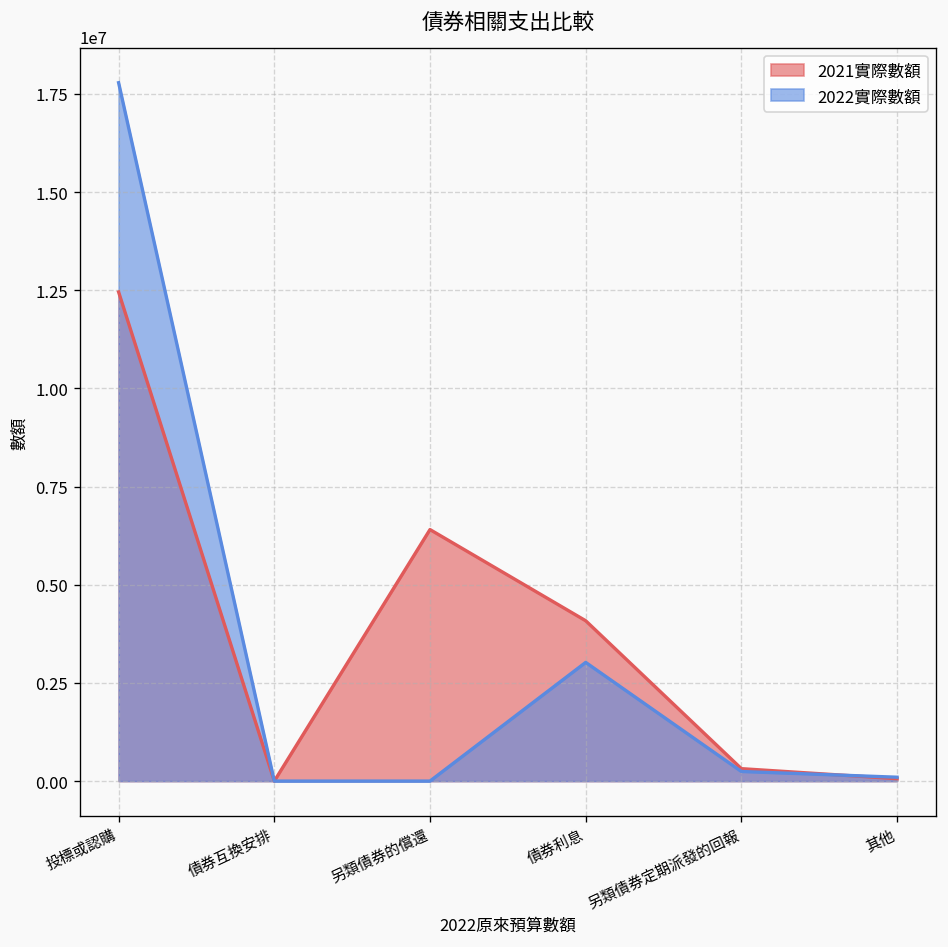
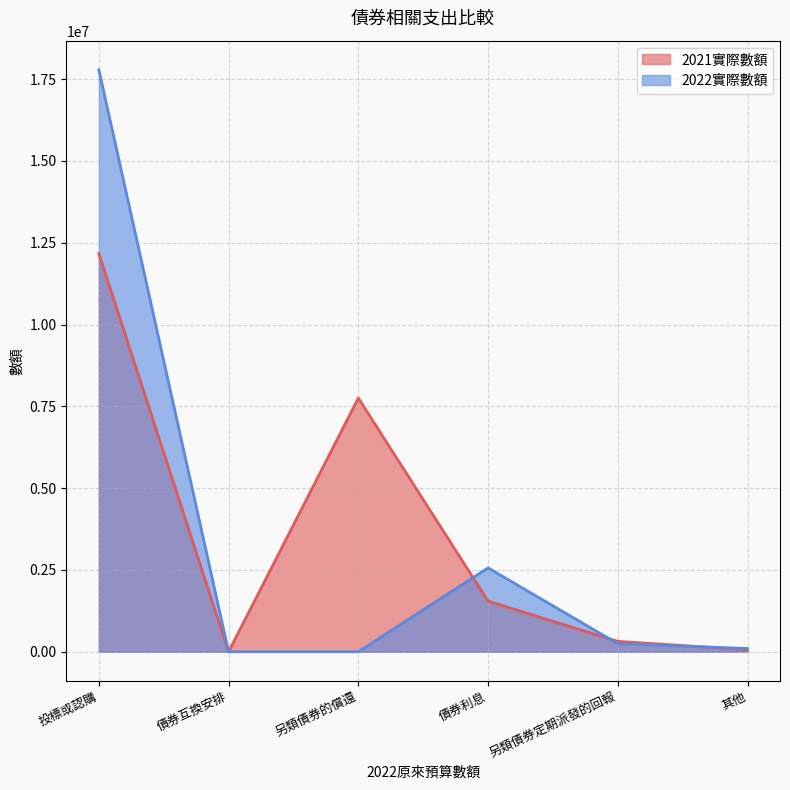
2021實際數額, 投標或認購: 12500000 -> 12200000
2021實際數額, 另類債券的償還: 6400000 -> 7800000
2021實際數額, 債券利息: 4100000 -> 1500000
2022實際數額, 債券利息: 3000000 -> 2600000
